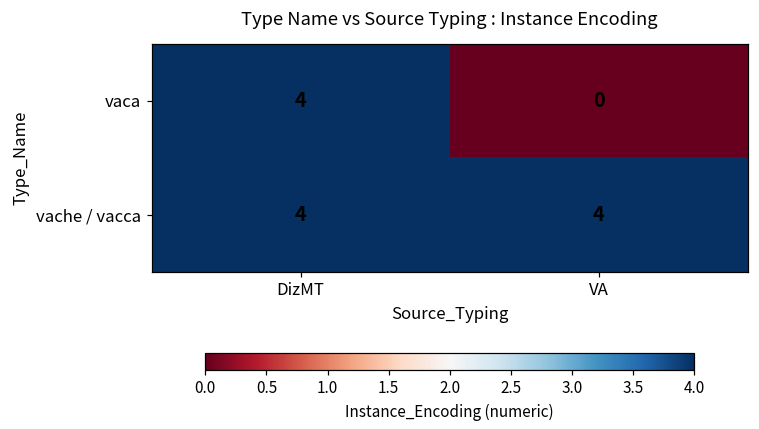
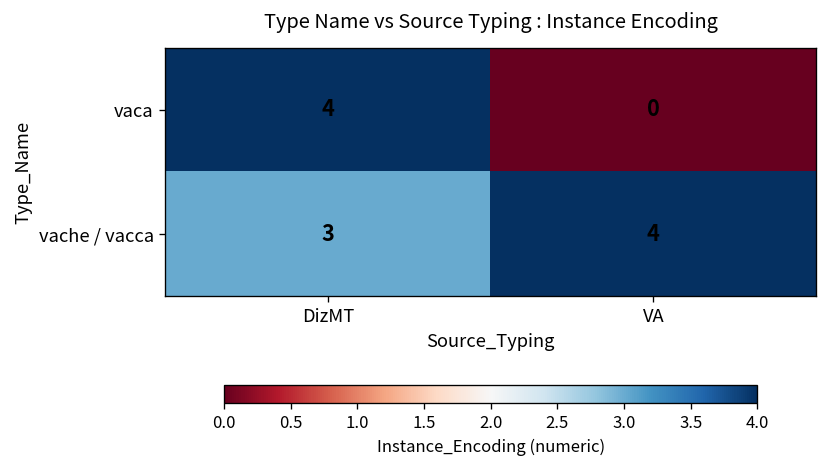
vache / vacca, DizMT: 4 -> 3
